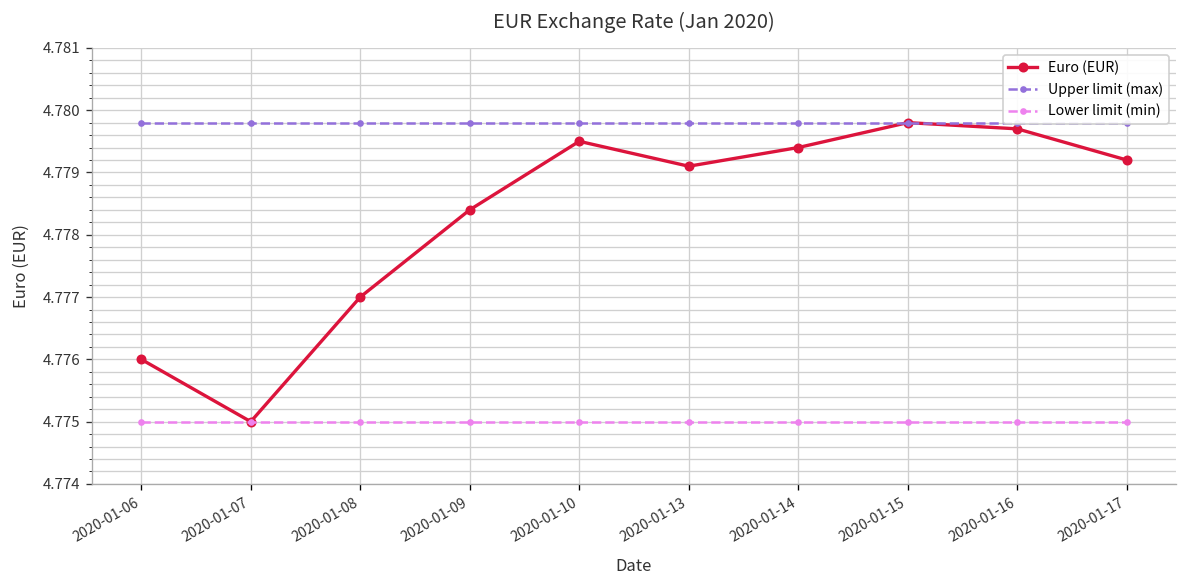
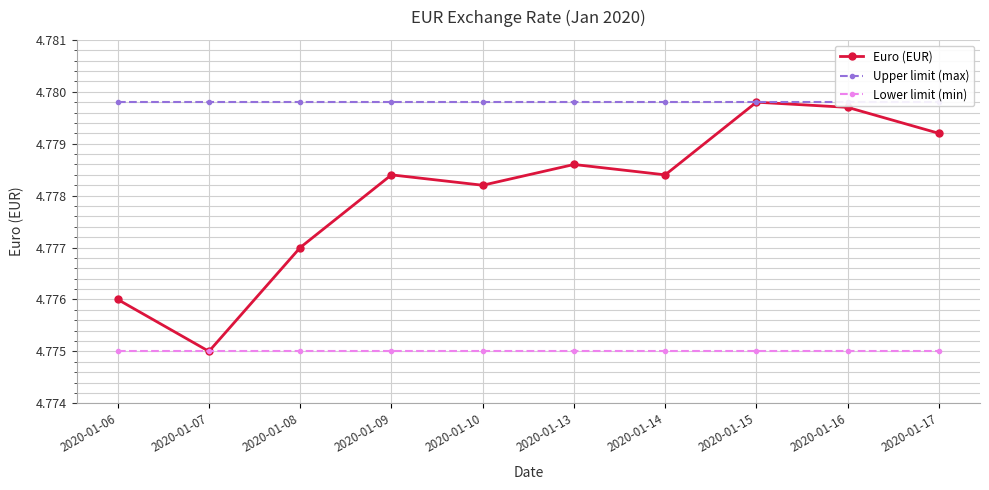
Euro (EUR), 2020-01-10: 4.7795 -> 4.7782
Euro (EUR), 2020-01-13: 4.7791 -> 4.7786
Euro (EUR), 2020-01-14: 4.7794 -> 4.7784
